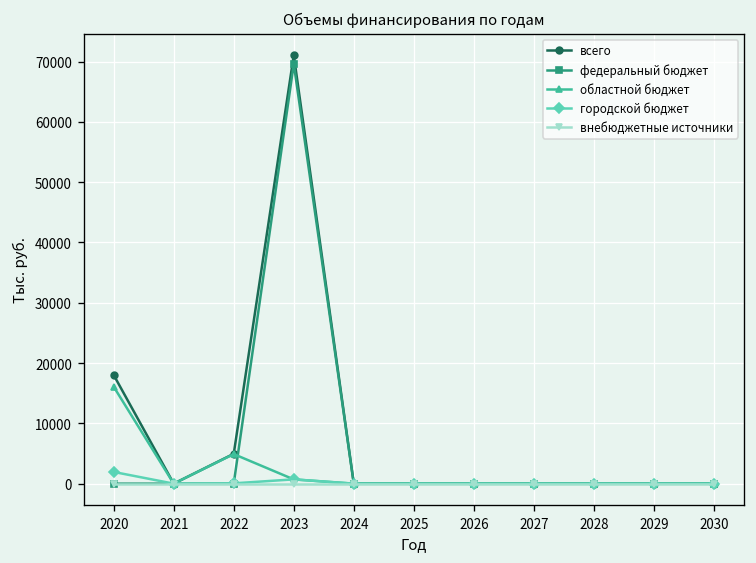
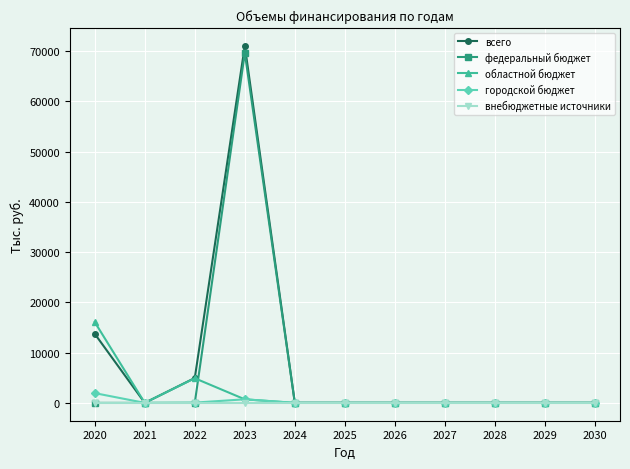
всего, 2020: 18000 -> 14000
